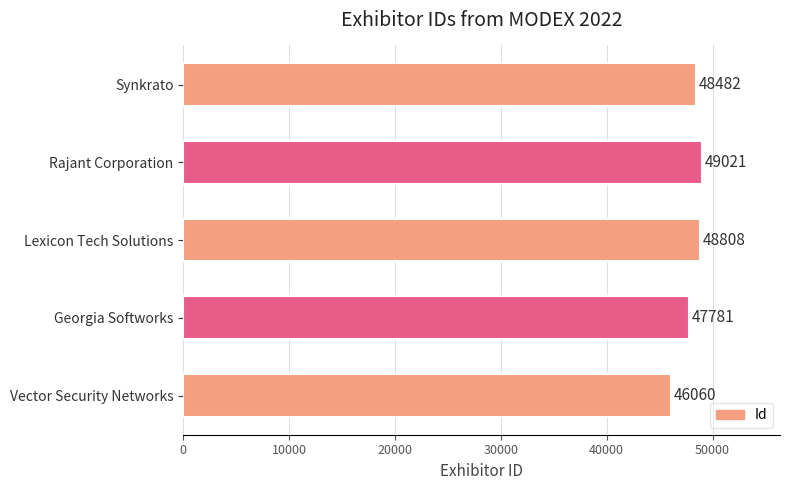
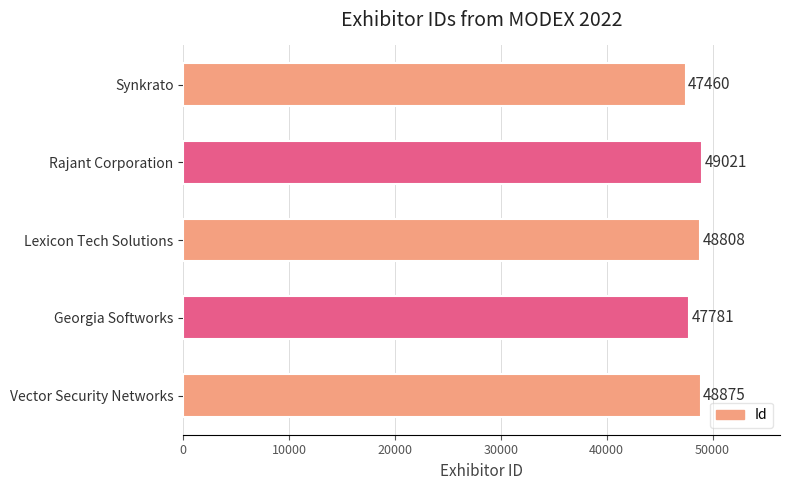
Synkrato: 48482 -> 47460
Vector Security Networks: 46060 -> 48875
